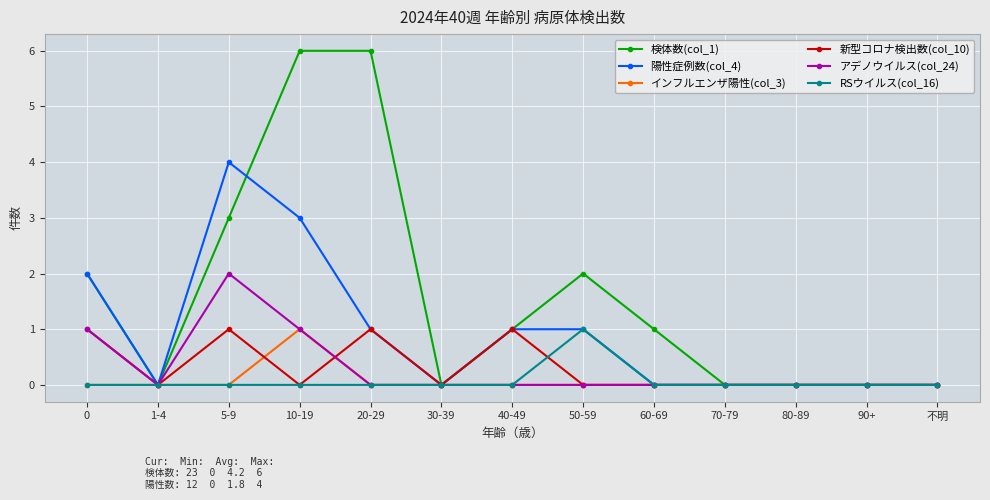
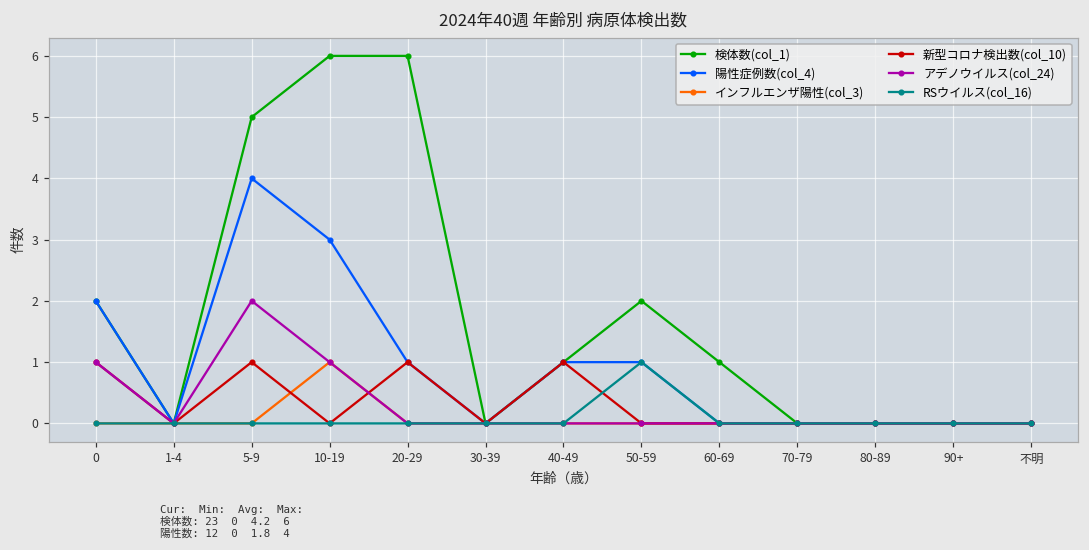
検体数(col_1), 5-9: 3 -> 5
